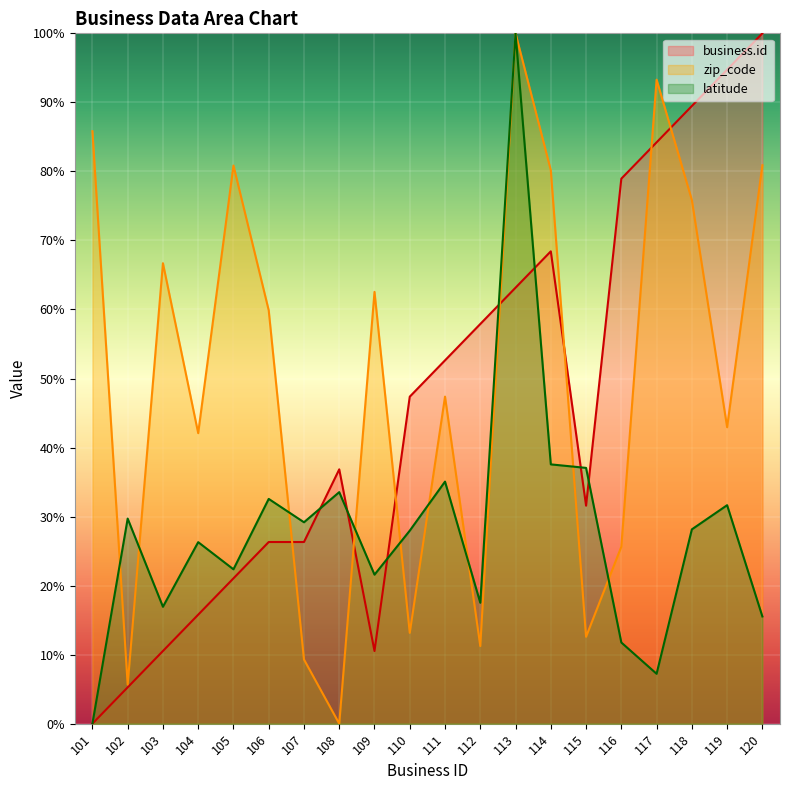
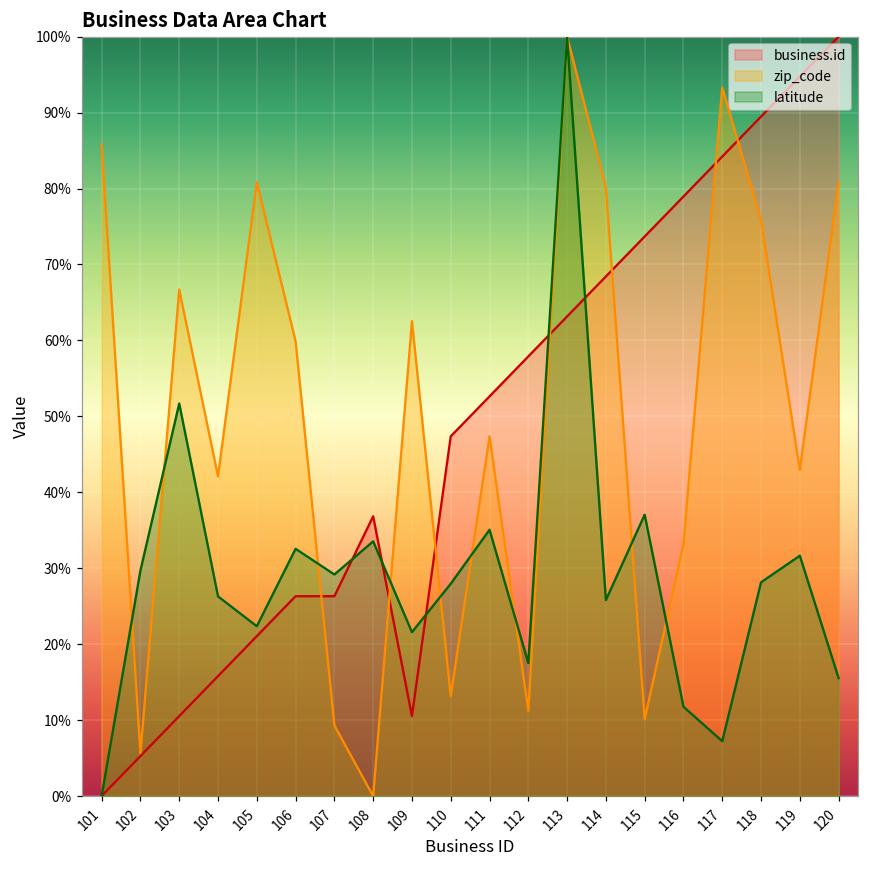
latitude, 103: 17% -> 52%
latitude, 114: 38% -> 26%
business.id, 115: 32% -> 74%
zip_code, 115: 13% -> 10%
zip_code, 116: 26% -> 33%
